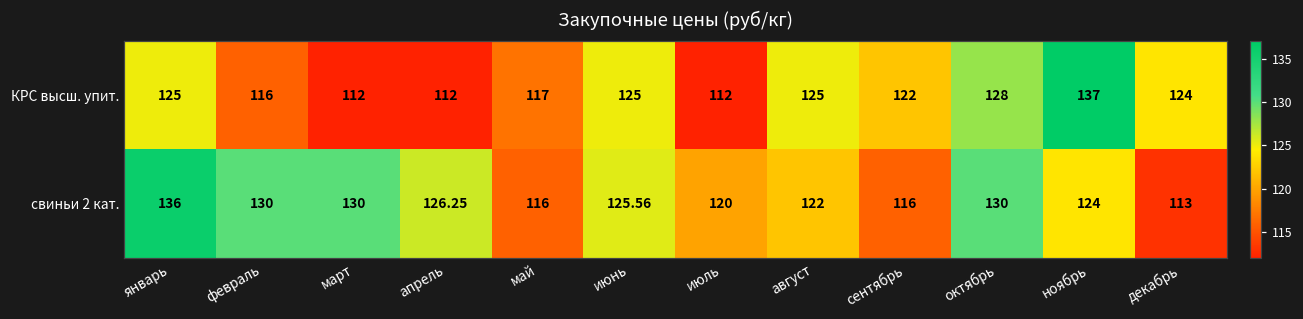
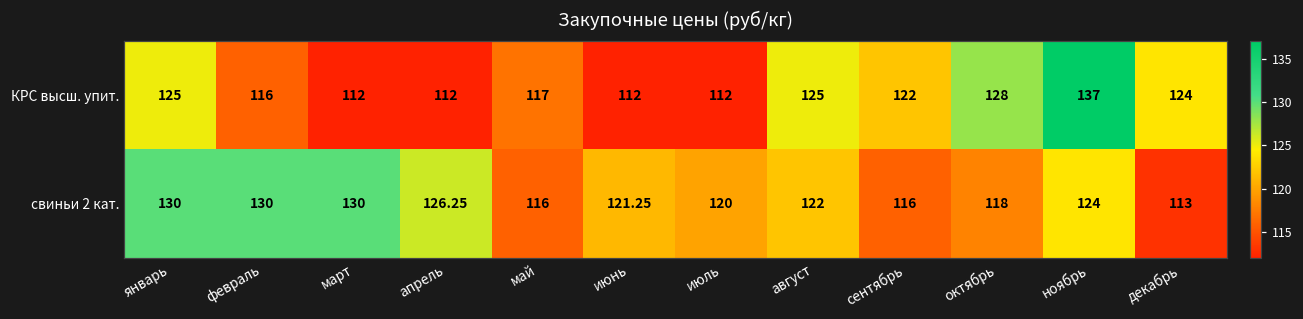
КРС высш. упит., июнь: 125 -> 112
свиньи 2 кат., январь: 136 -> 130
свиньи 2 кат., июнь: 125.56 -> 121.25
свиньи 2 кат., октябрь: 130 -> 118
